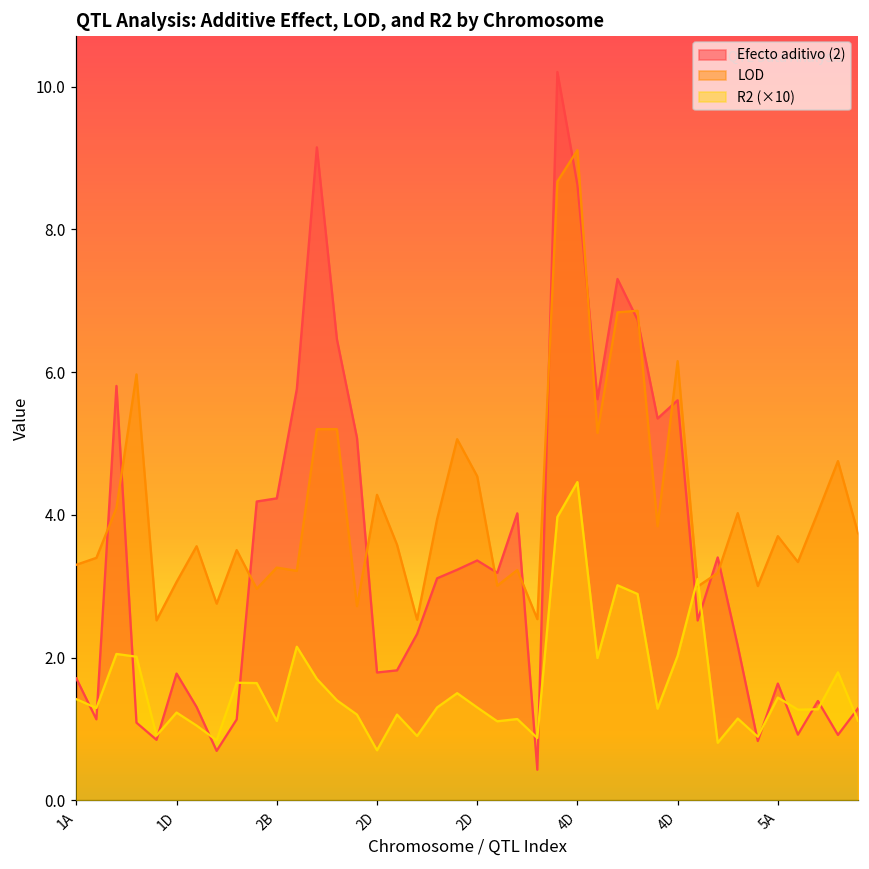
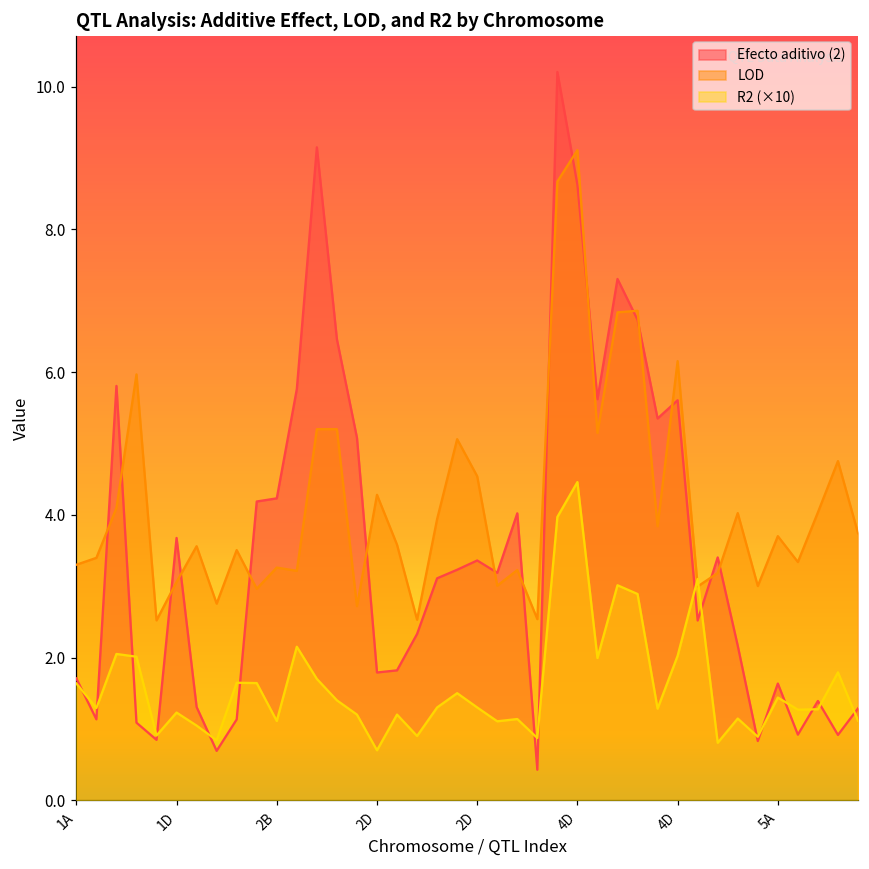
R2 (×10), 1A: 1.4 -> 1.6
Efecto aditivo (2), 1D: 1.8 -> 3.7
